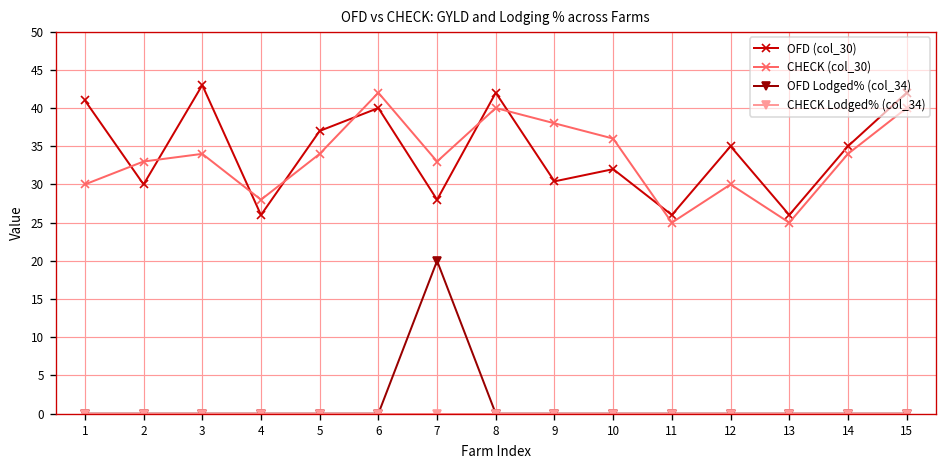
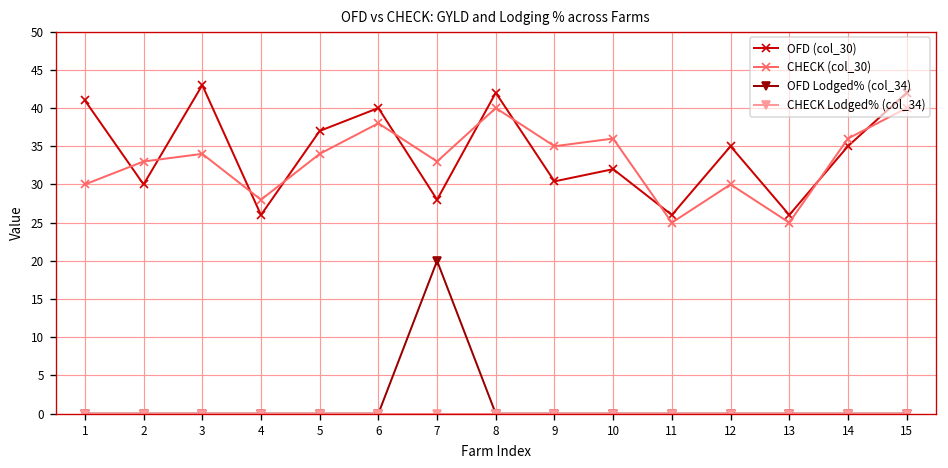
CHECK (col_30), 6: 42 -> 38
CHECK (col_30), 9: 38 -> 35
CHECK (col_30), 14: 34 -> 36
